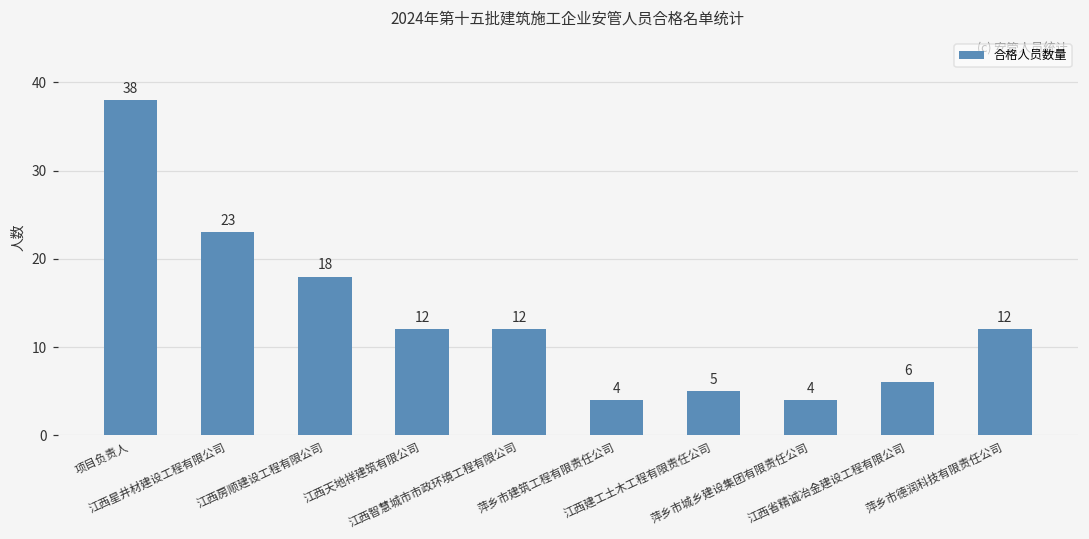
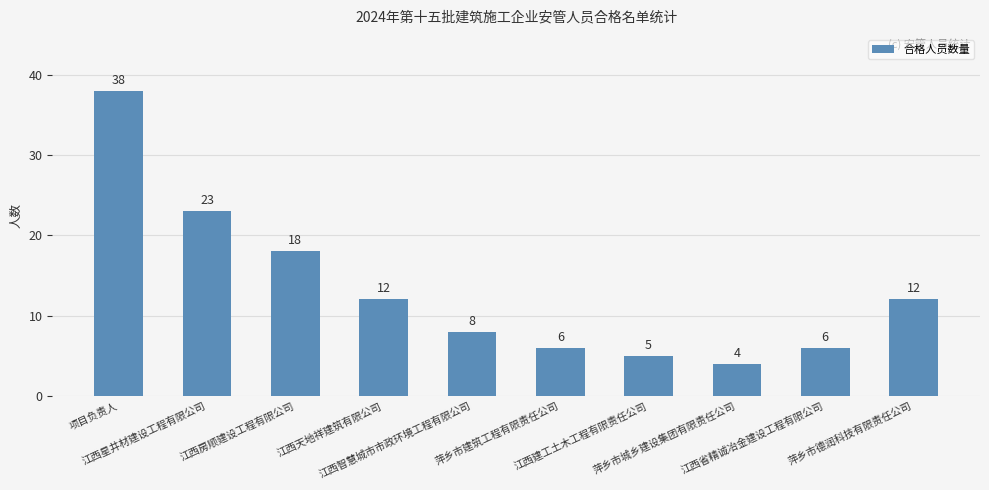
江西智慧城市市政环境工程有限公司: 12 -> 8
萍乡市建筑工程有限责任公司: 4 -> 6
